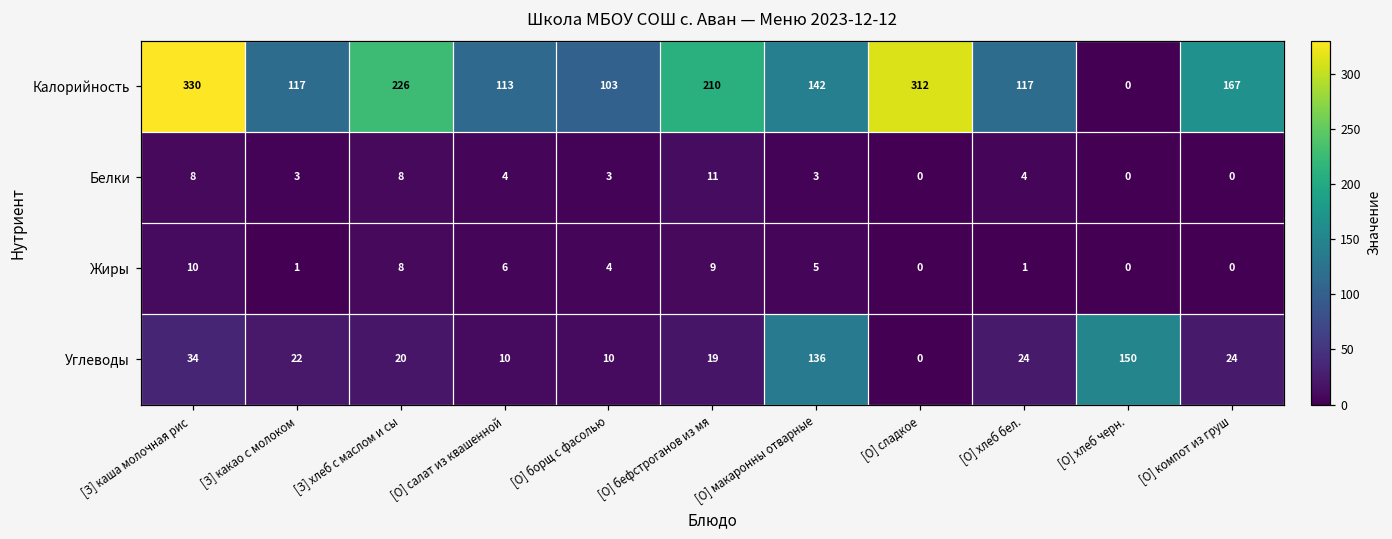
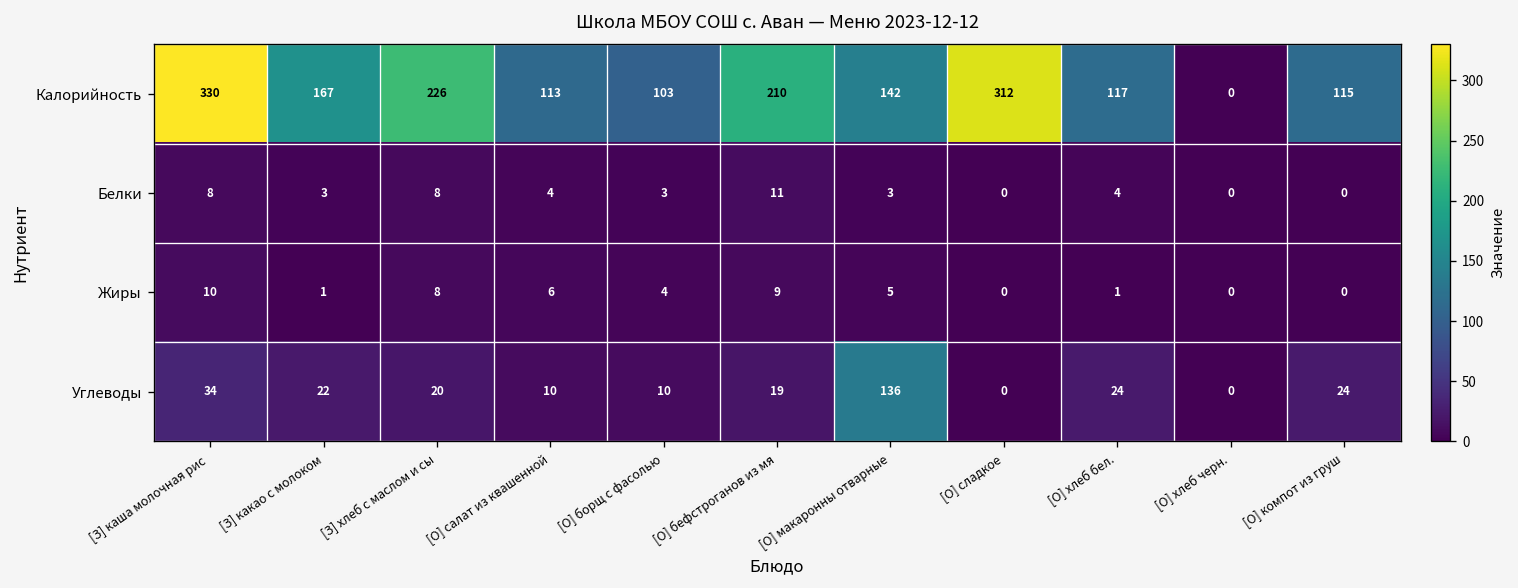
Калорийность, [З] какао с молоком: 117 -> 167
Калорийность, [О] компот из груш: 167 -> 115
Углеводы, [О] хлеб черн.: 150 -> 0
